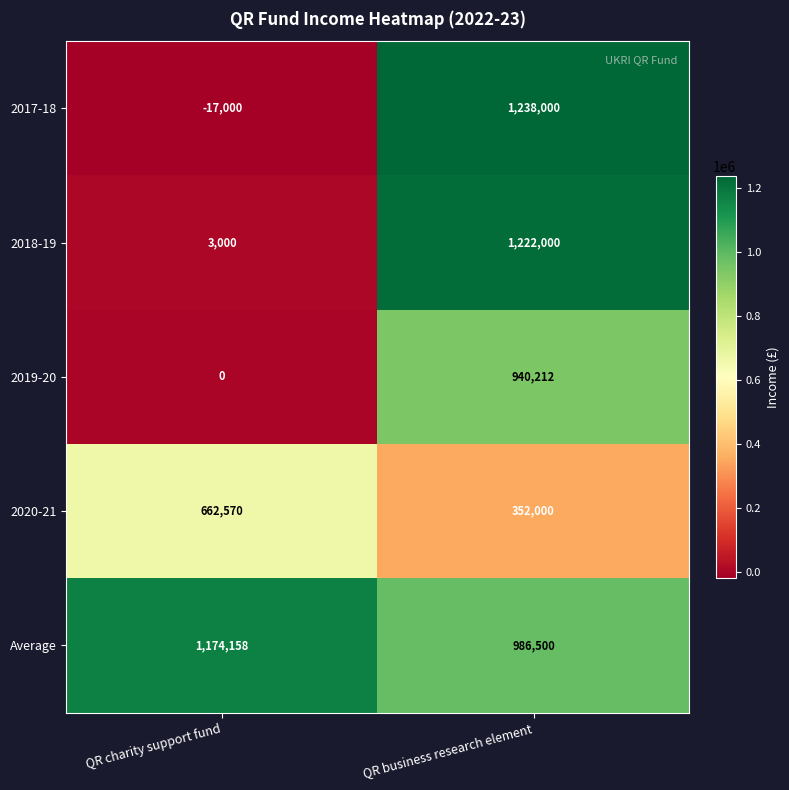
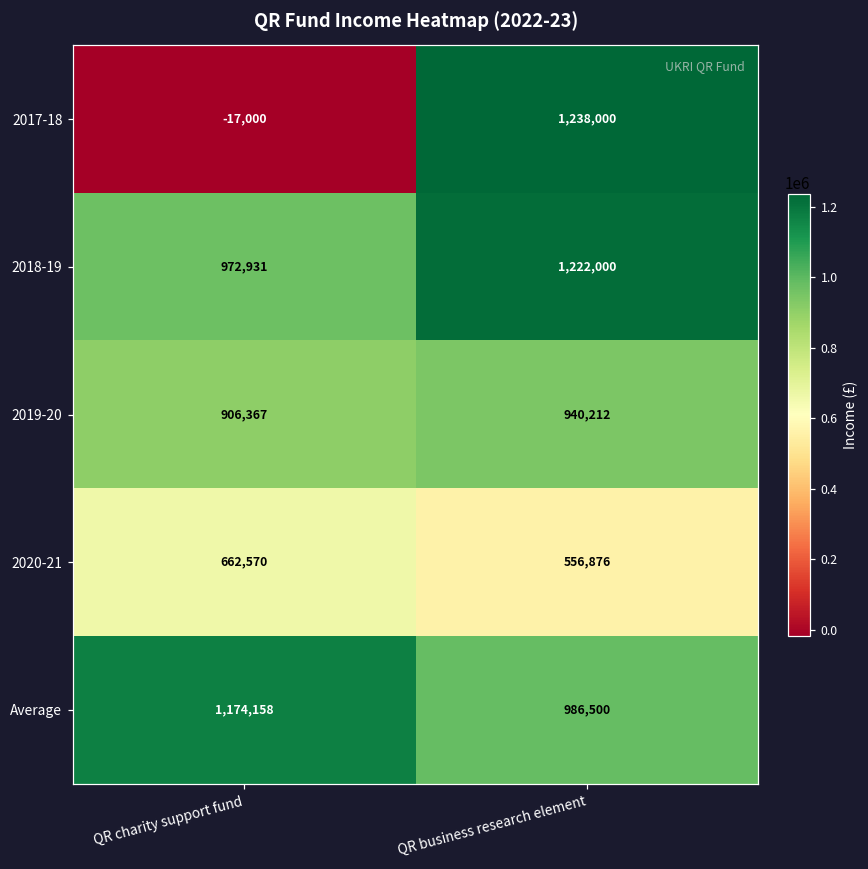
2018-19, QR charity support fund: 3,000 -> 972,931
2019-20, QR charity support fund: 0 -> 906,367
2020-21, QR business research element: 352,000 -> 556,876
